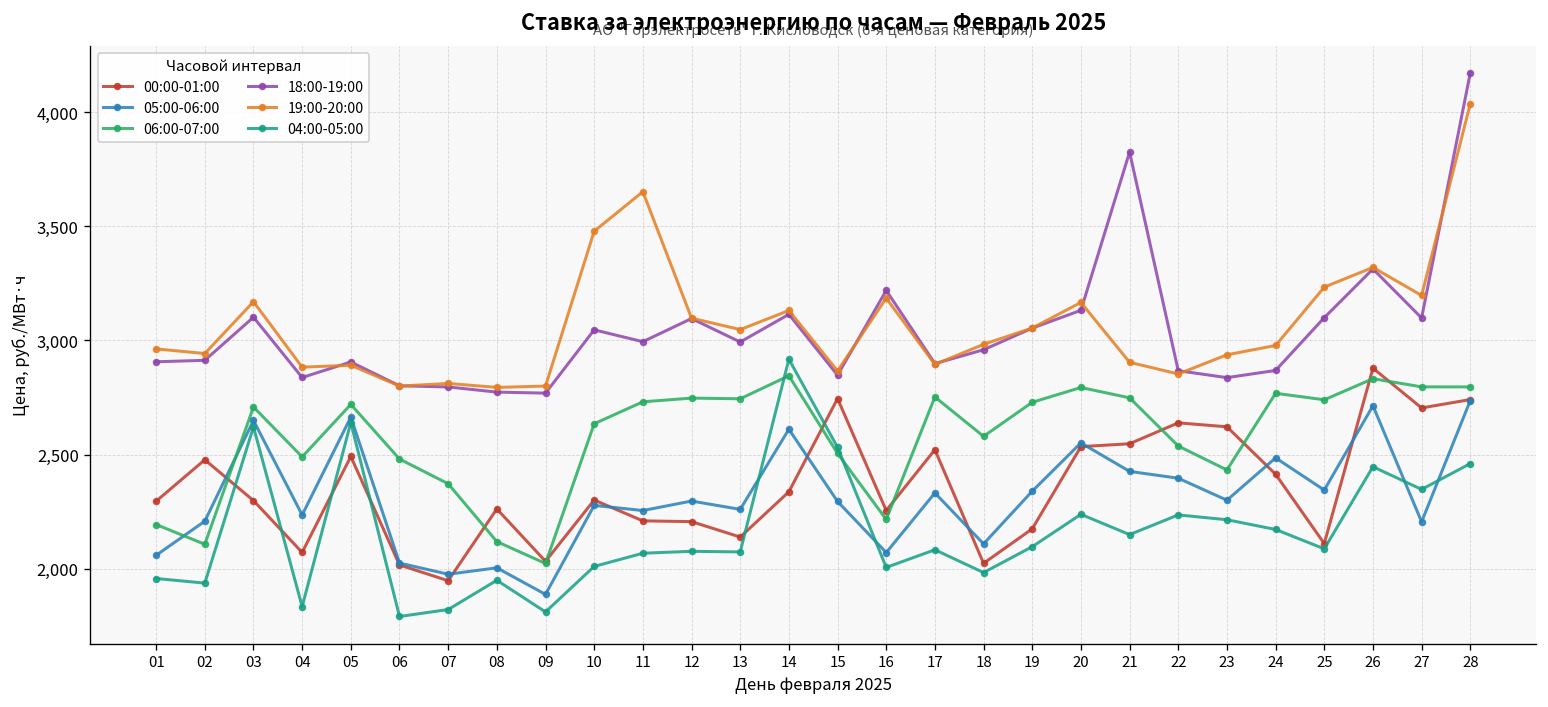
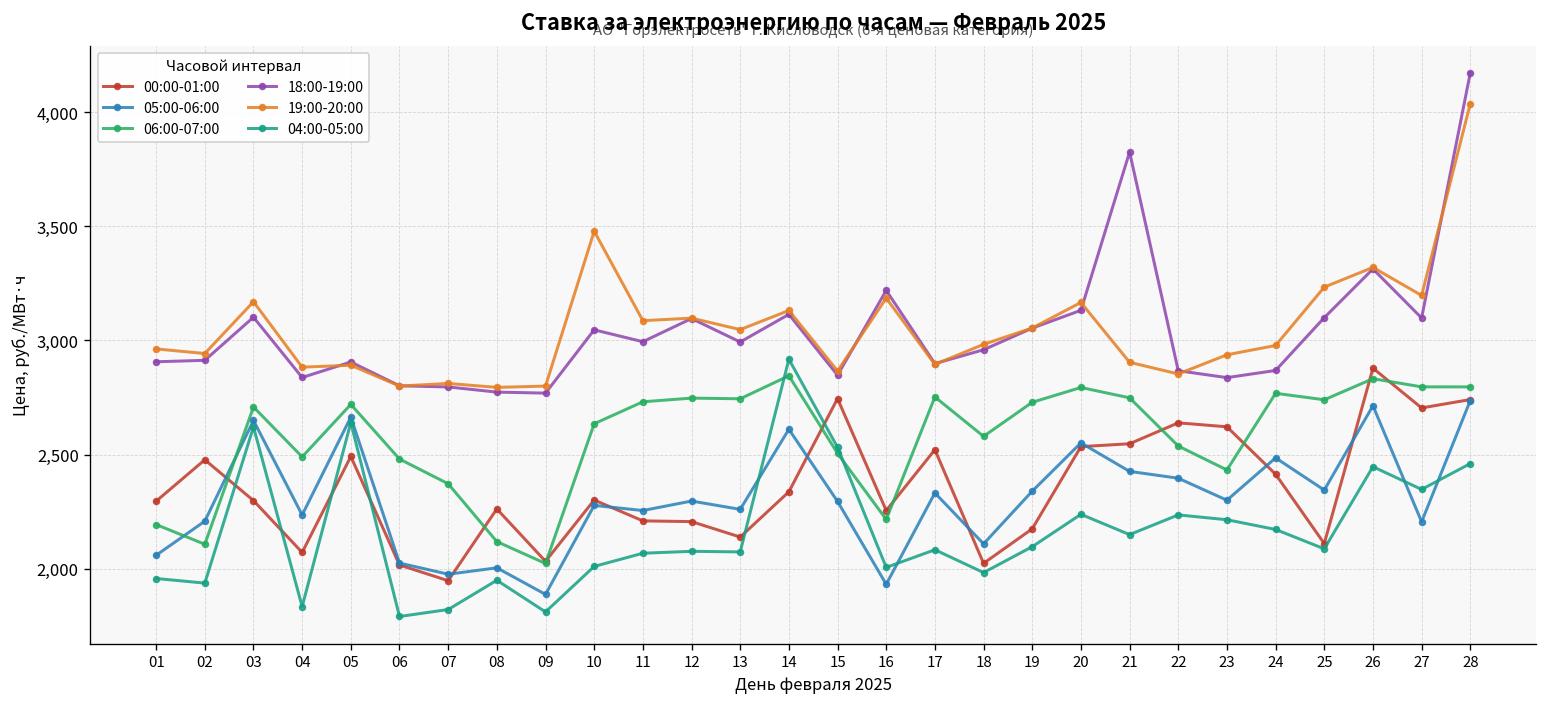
19:00-20:00, 11: 3,650 -> 3,090
05:00-06:00, 16: 2,070 -> 1,930
